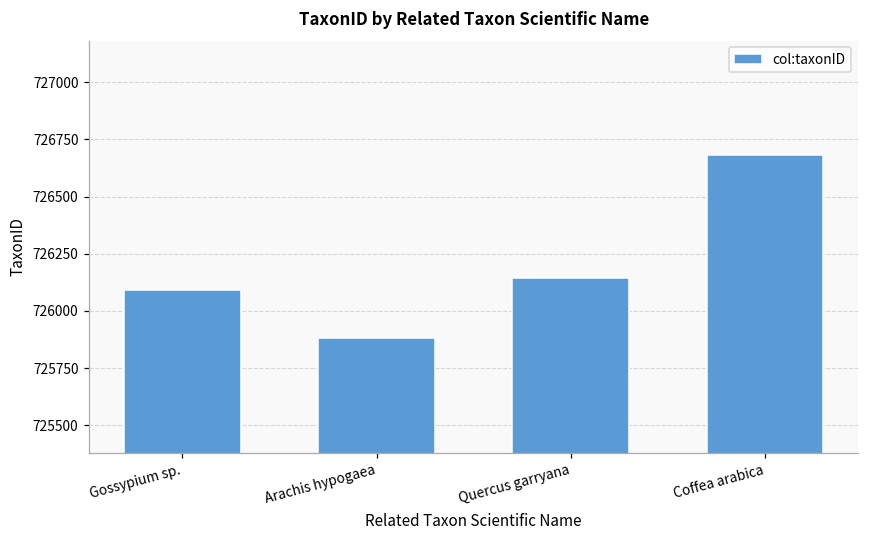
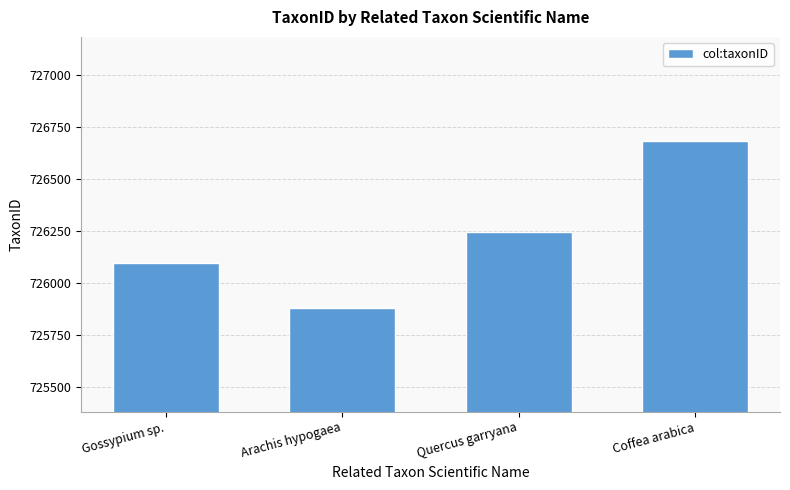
Quercus garryana: 726140 -> 726240
